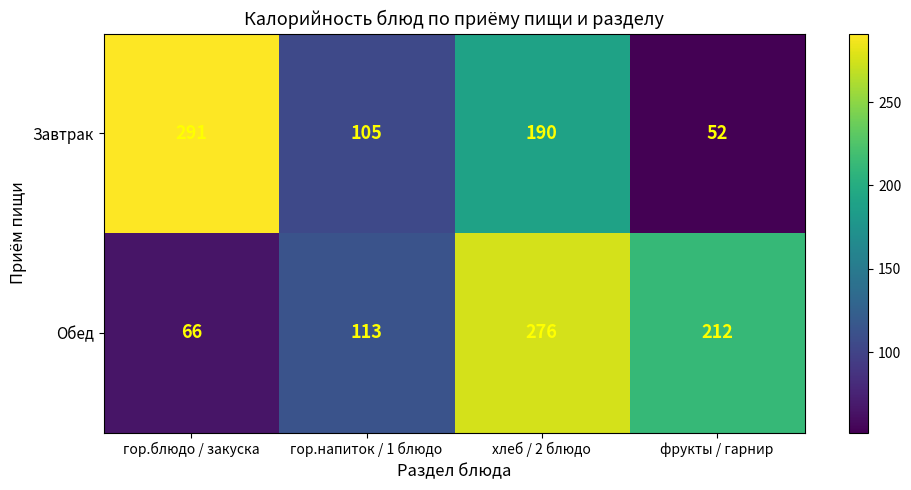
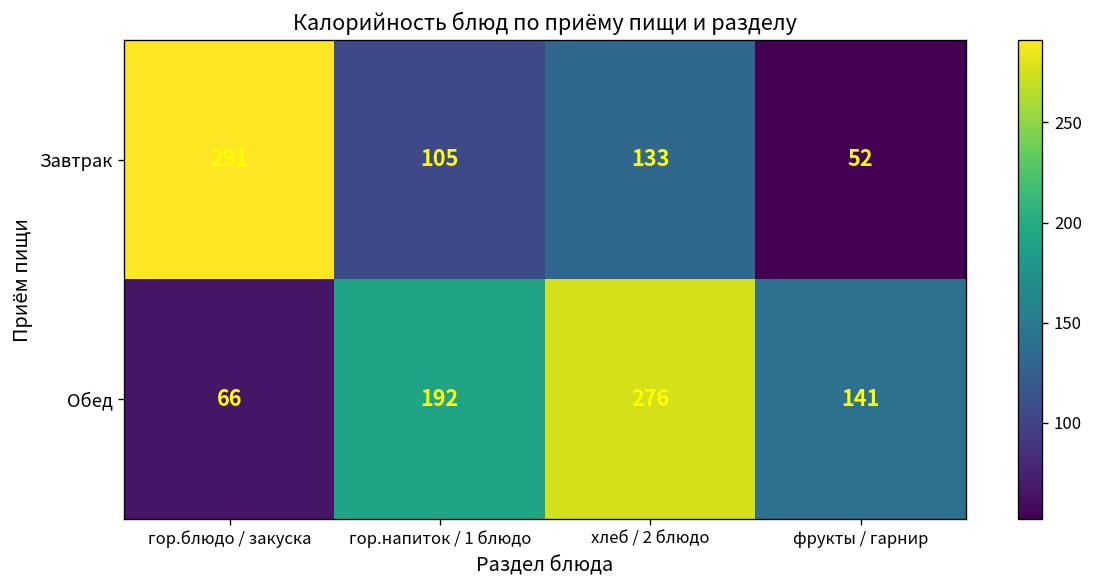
Завтрак, хлеб / 2 блюдо: 190 -> 133
Обед, гор.напиток / 1 блюдо: 113 -> 192
Обед, фрукты / гарнир: 212 -> 141
